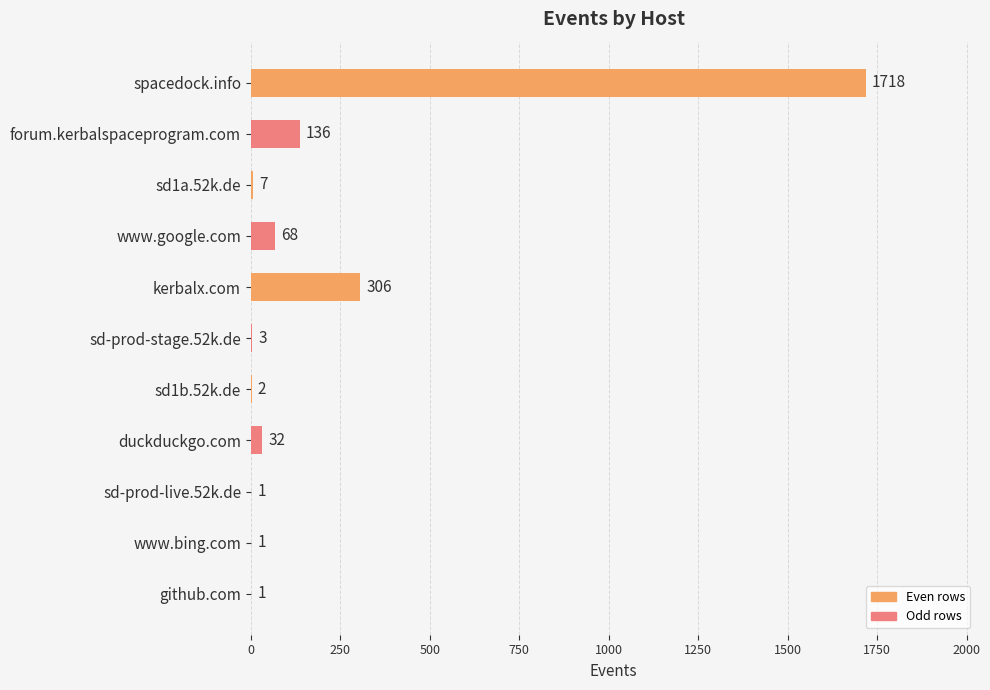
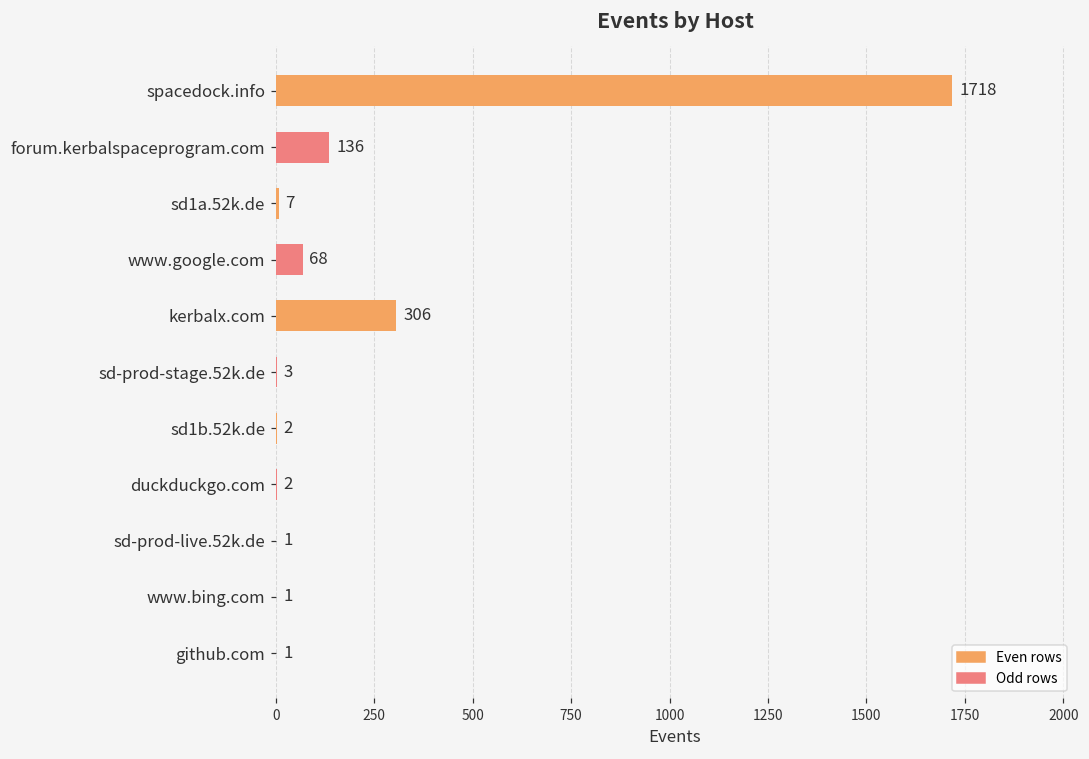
duckduckgo.com: 32 -> 2
